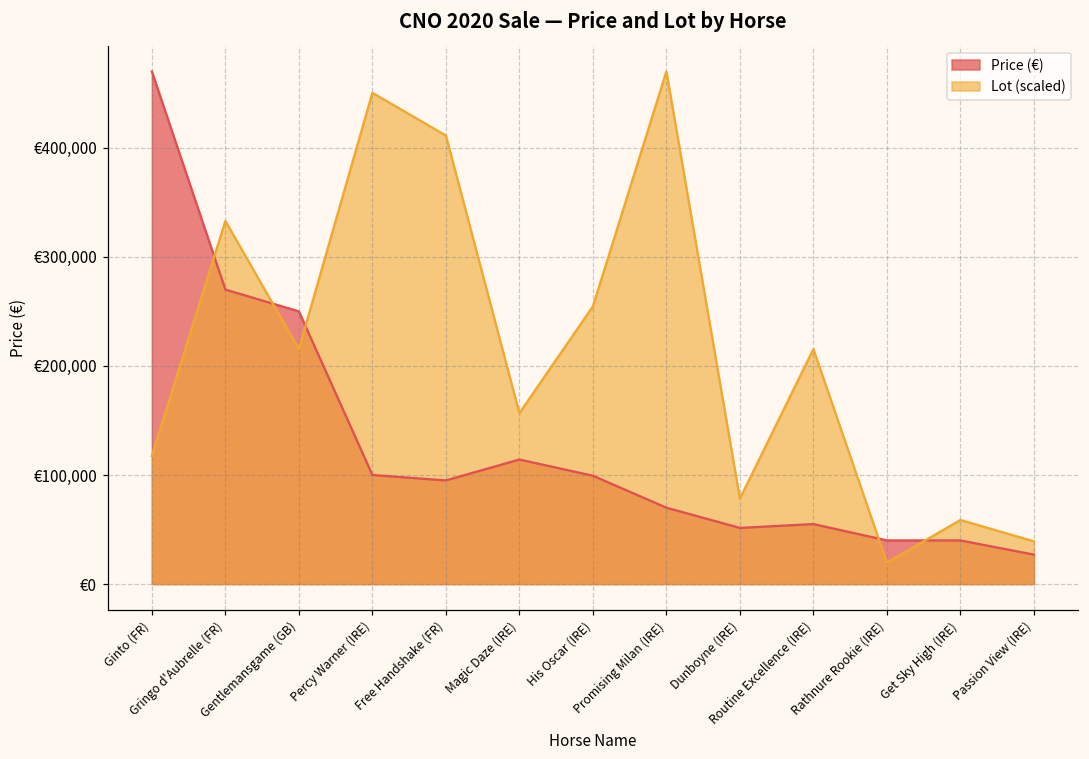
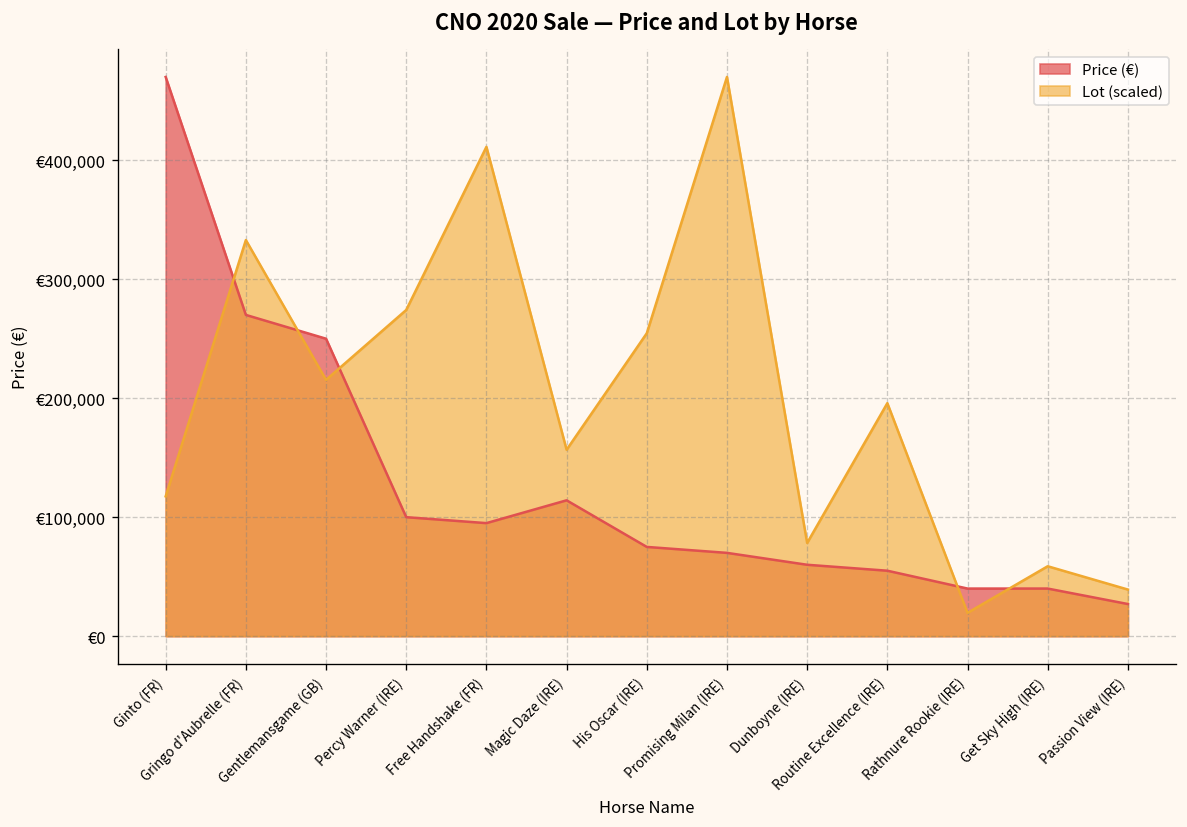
Lot (scaled), Percy Warner (IRE): €450,000 -> €270,000
Price (€), His Oscar (IRE): €100,000 -> €80,000
Price (€), Dunboyne (IRE): €50,000 -> €60,000
Lot (scaled), Routine Excellence (IRE): €220,000 -> €200,000
